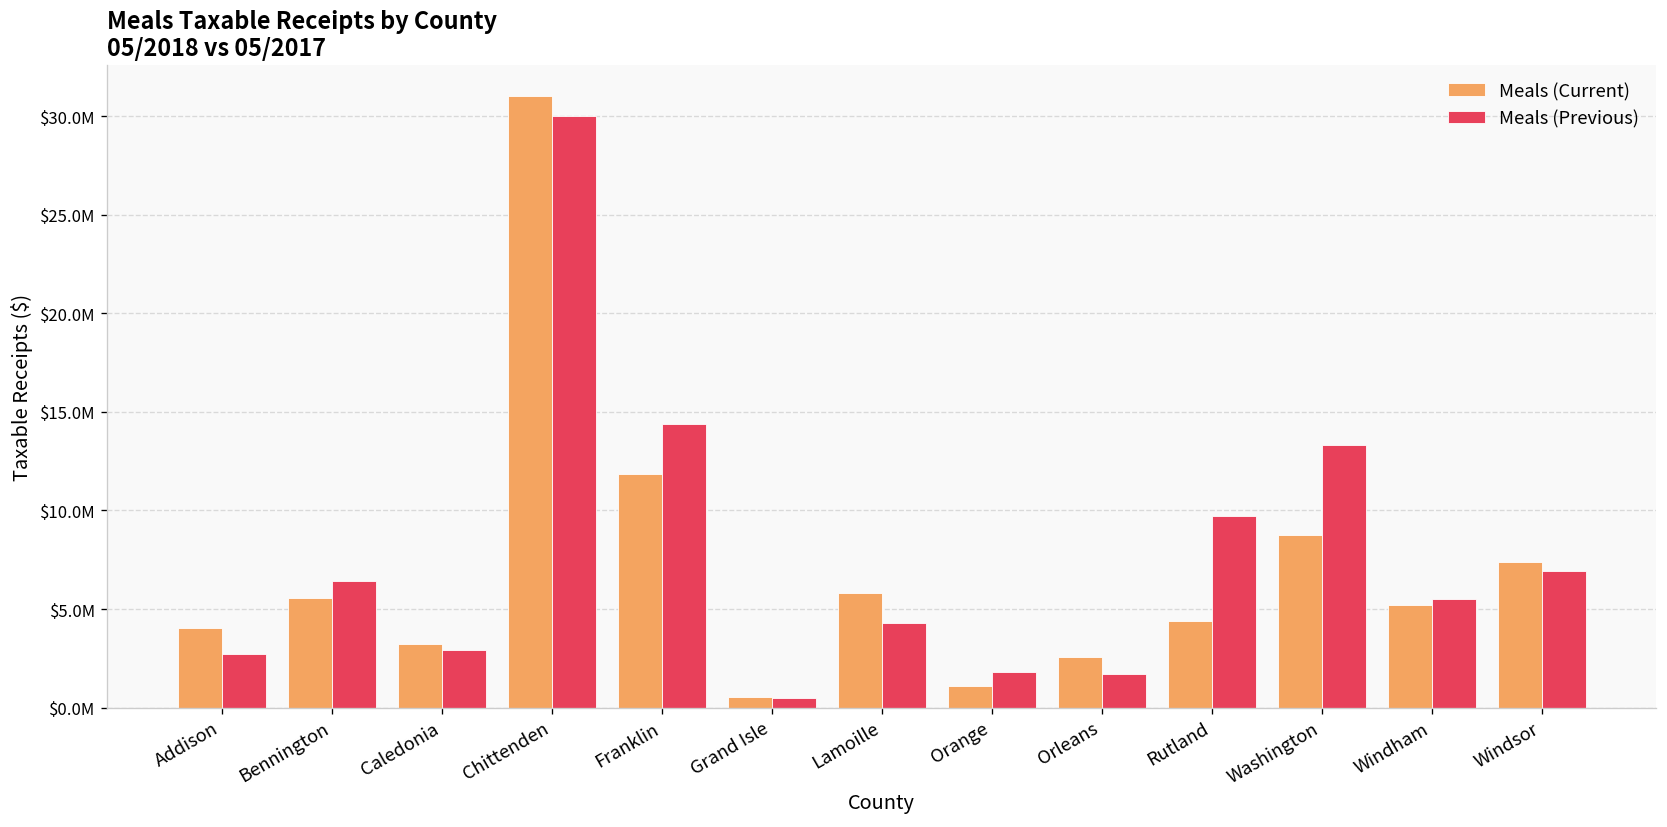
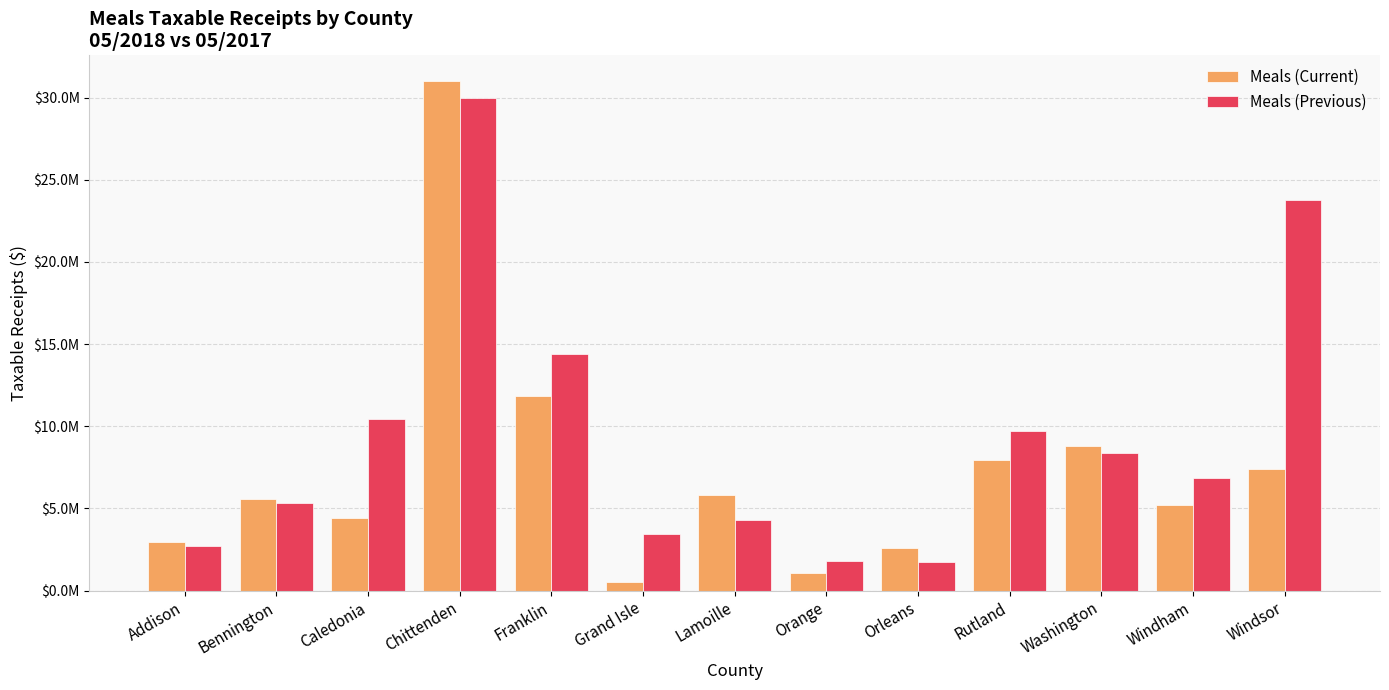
Meals (Current), Addison: $4000000 -> $3000000
Meals (Previous), Bennington: $6400000 -> $5300000
Meals (Current), Caledonia: $3200000 -> $4400000
Meals (Previous), Caledonia: $2900000 -> $10400000
Meals (Previous), Grand Isle: $500000 -> $3400000
Meals (Current), Rutland: $4400000 -> $7900000
Meals (Previous), Washington: $13300000 -> $8300000
Meals (Previous), Windham: $5500000 -> $6800000
Meals (Previous), Windsor: $6900000 -> $23800000
